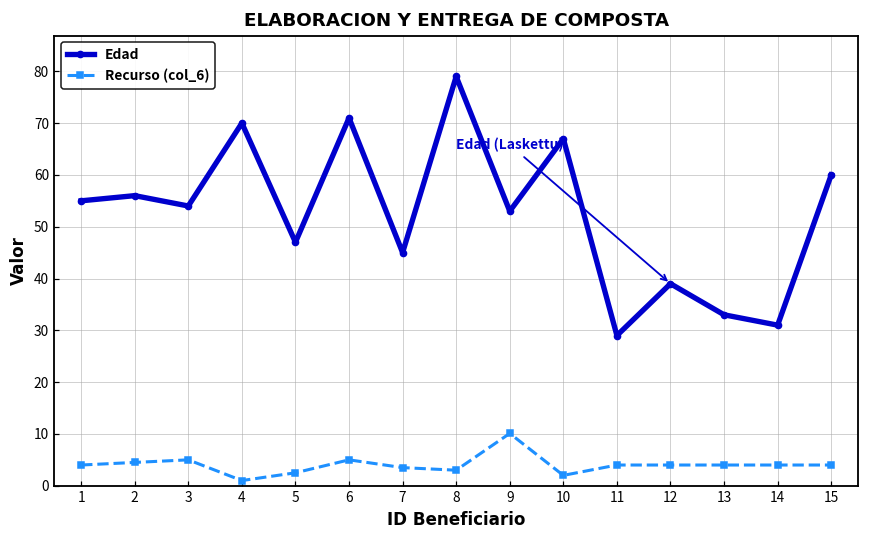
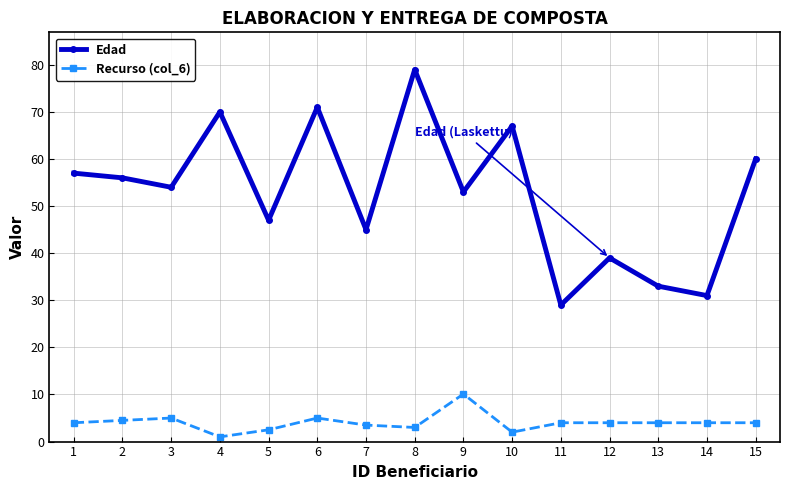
Edad, 1: 55 -> 57
